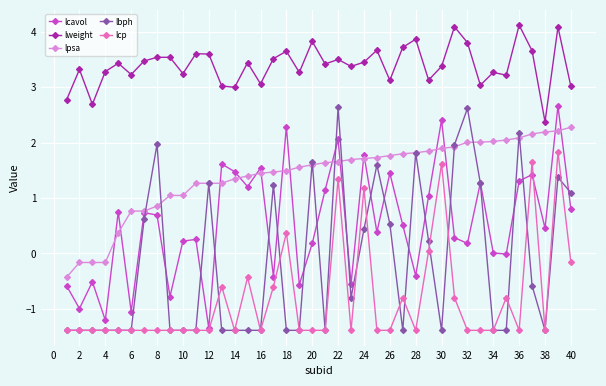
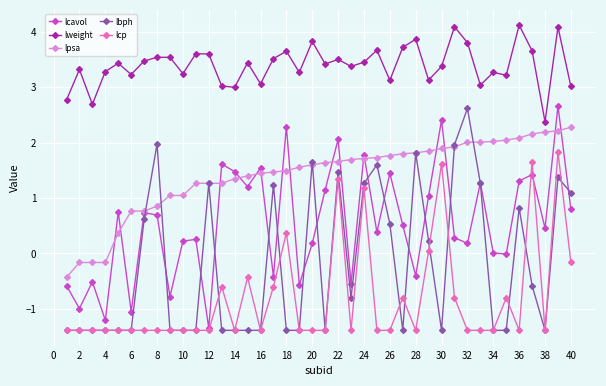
lbph, 22: 2.6 -> 1.5
lbph, 24: 0.4 -> 1.3
lbph, 36: 2.2 -> 0.8
